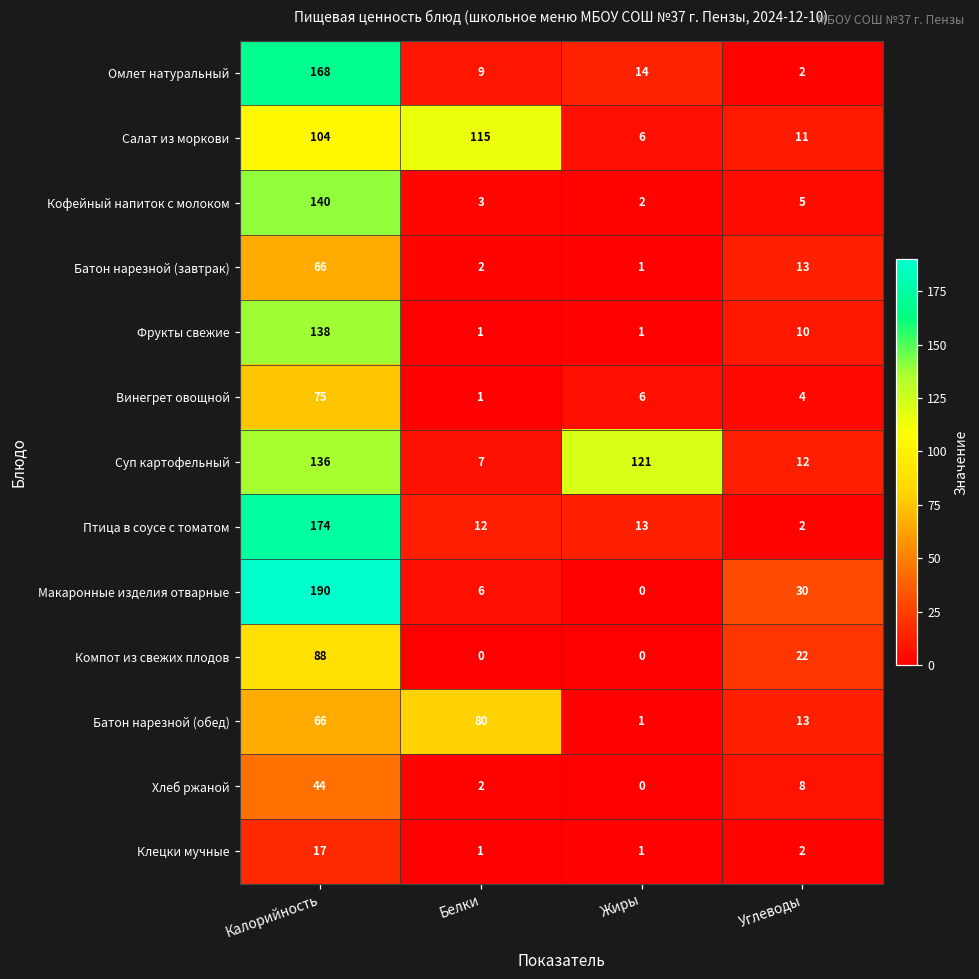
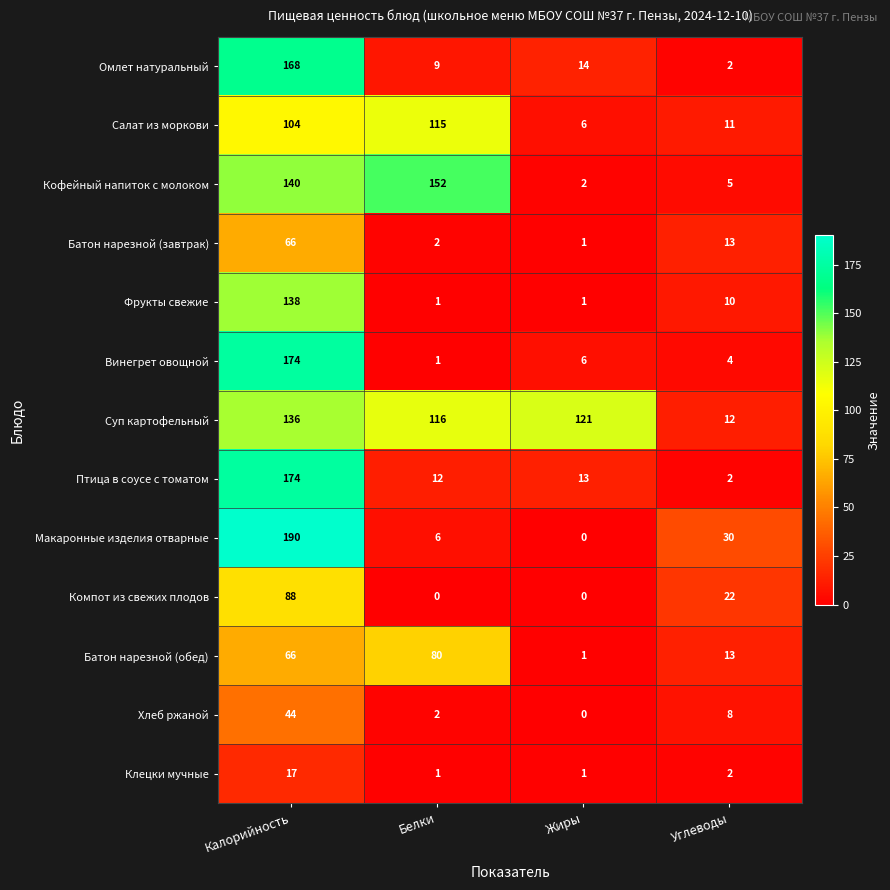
Кофейный напиток с молоком, Белки: 3 -> 152
Винегрет овощной, Калорийность: 75 -> 174
Суп картофельный, Белки: 7 -> 116
